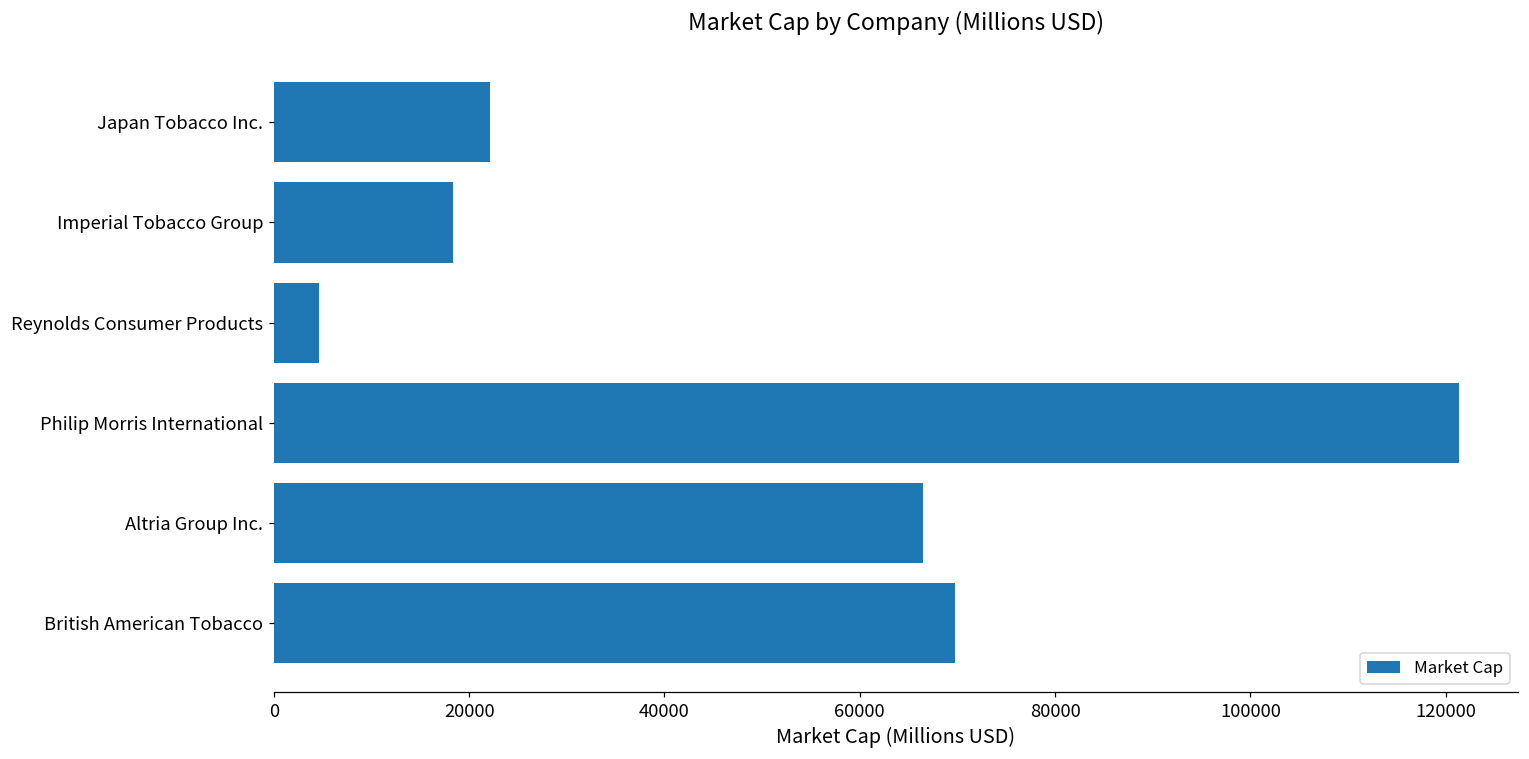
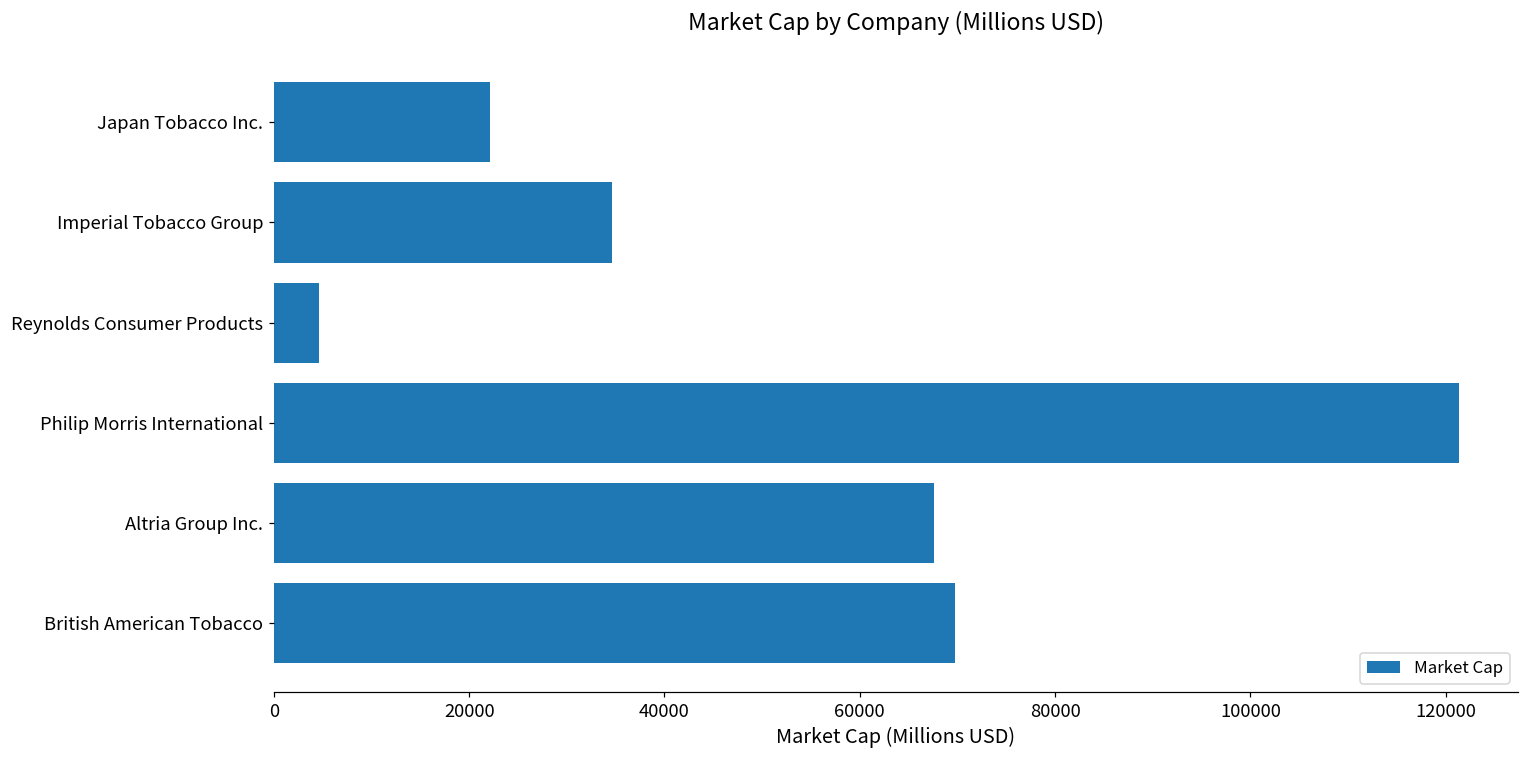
Imperial Tobacco Group: 18000 -> 35000
Altria Group Inc.: 66000 -> 68000
